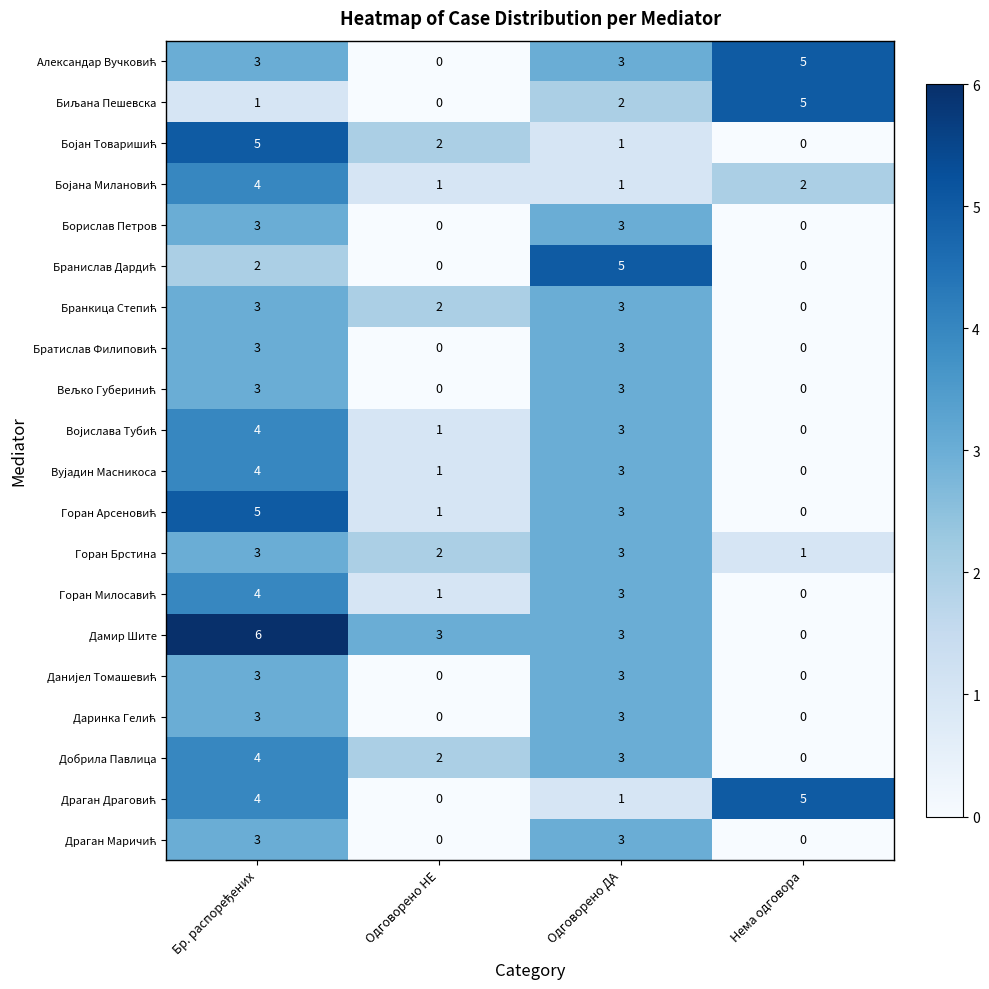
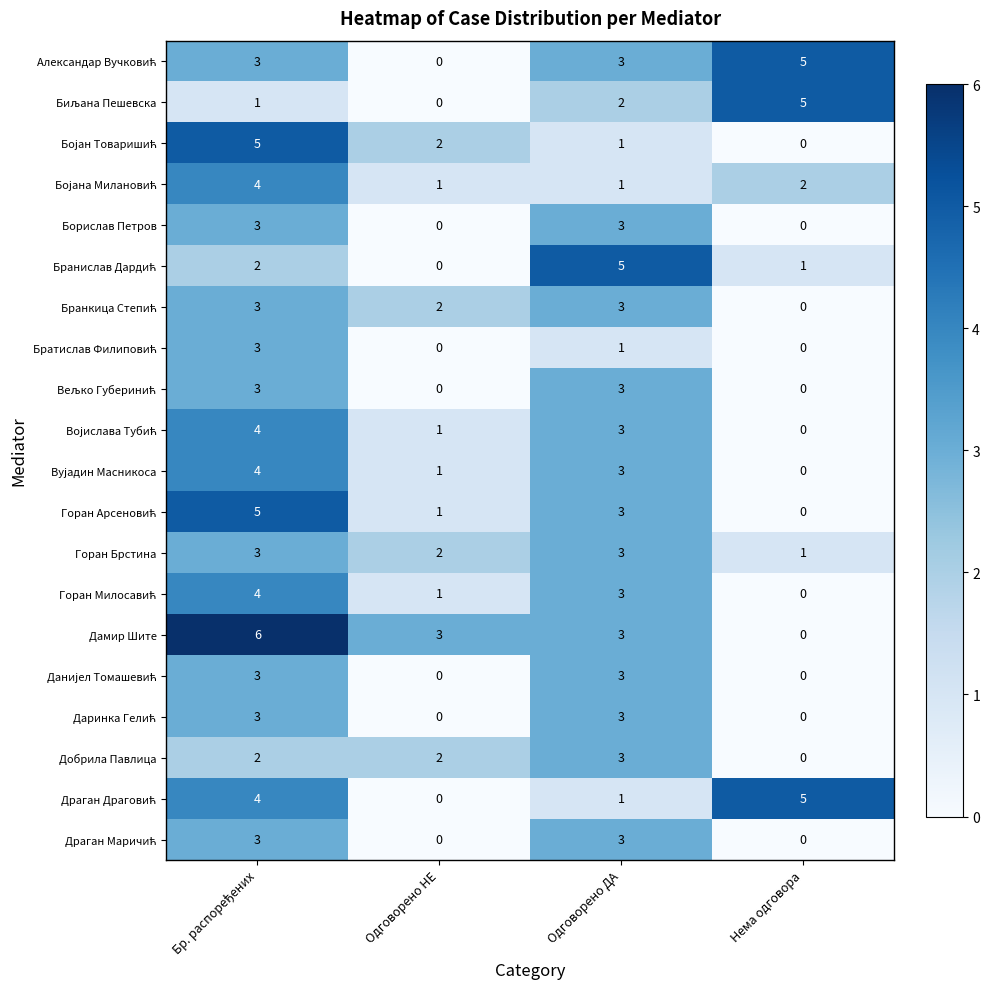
Бранислав Дардић, Нема одговора: 0 -> 1
Братислав Филиповић, Одговорено ДА: 3 -> 1
Добрила Павлица, Бр. распоређених: 4 -> 2
